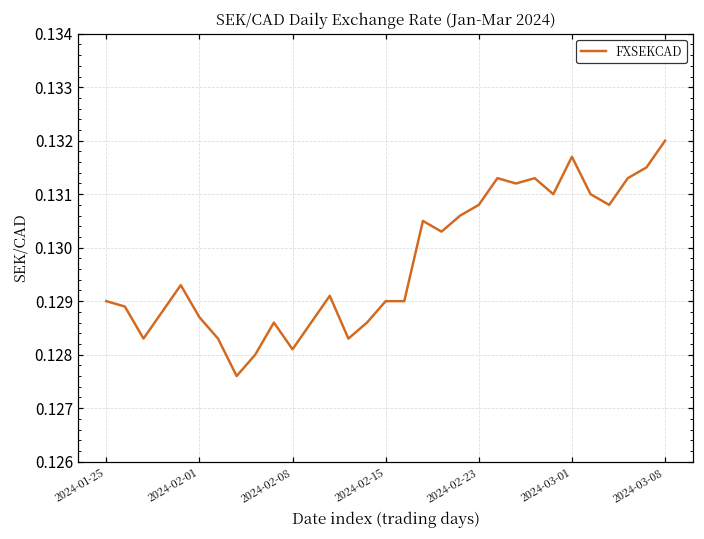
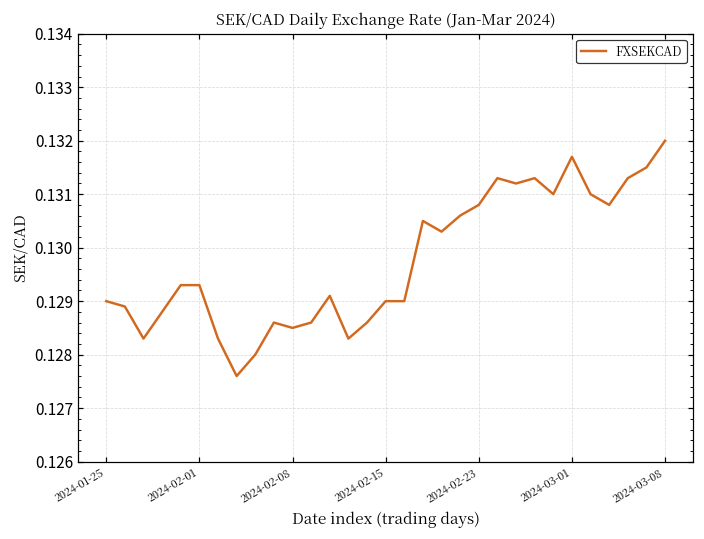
2024-02-01: 0.1287 -> 0.1293
2024-02-08: 0.1281 -> 0.1285
